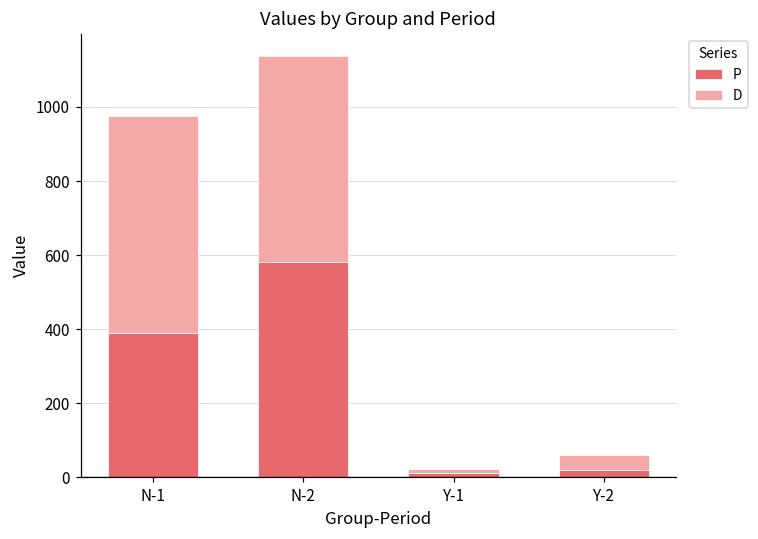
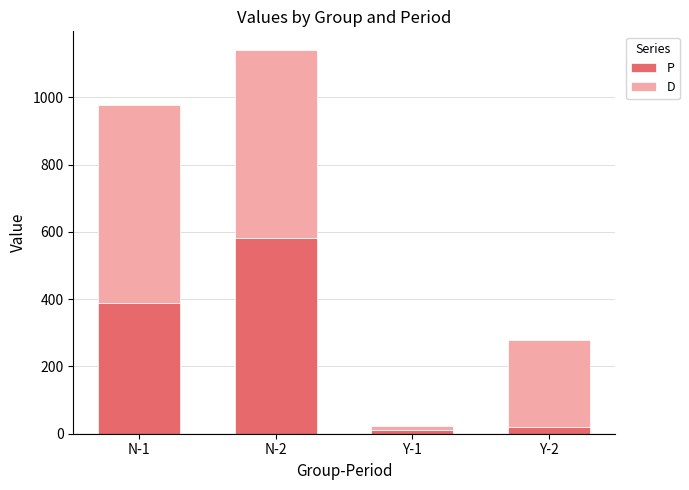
D, Y-2: 40 -> 260
